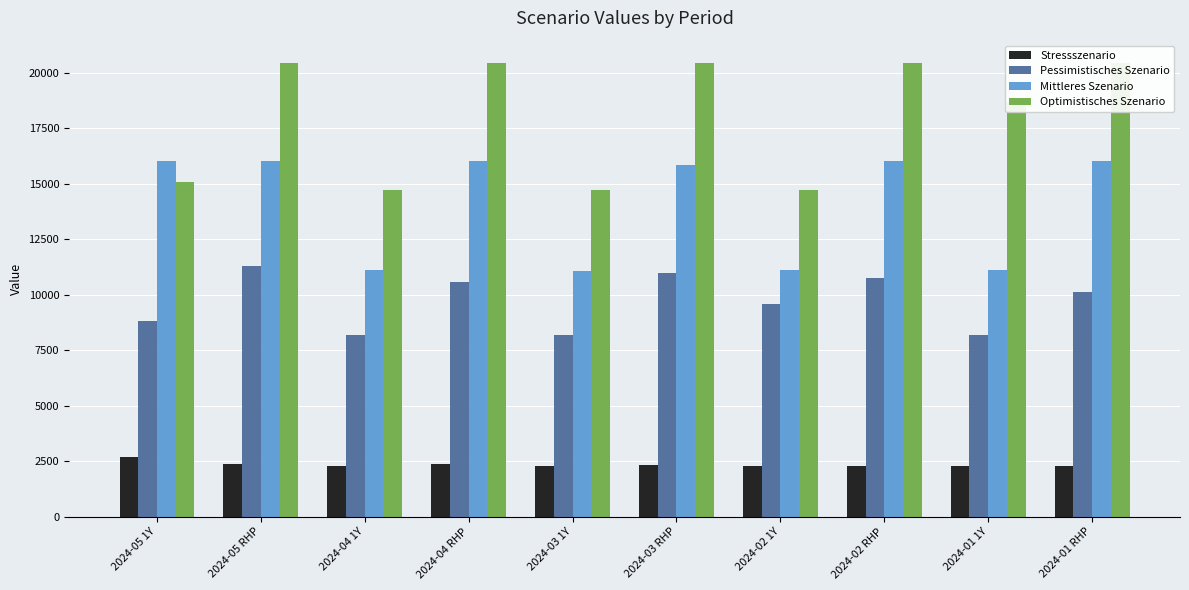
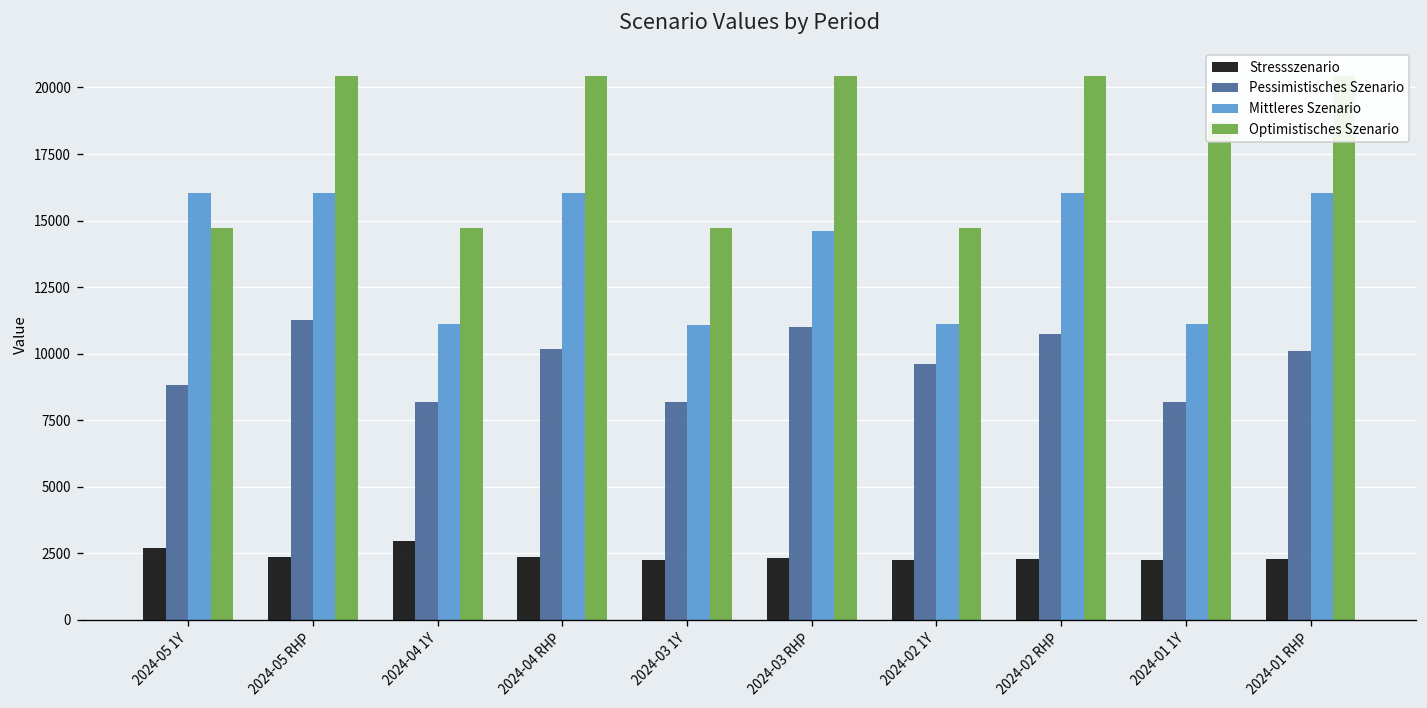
Optimistisches Szenario, 2024-05 1Y: 15100 -> 14700
Stressszenario, 2024-04 1Y: 2300 -> 3000
Pessimistisches Szenario, 2024-04 RHP: 10600 -> 10200
Mittleres Szenario, 2024-03 RHP: 15900 -> 14600
